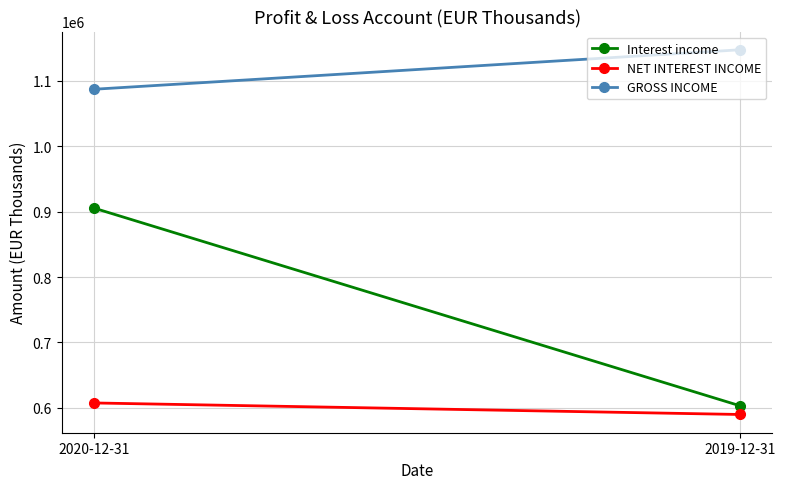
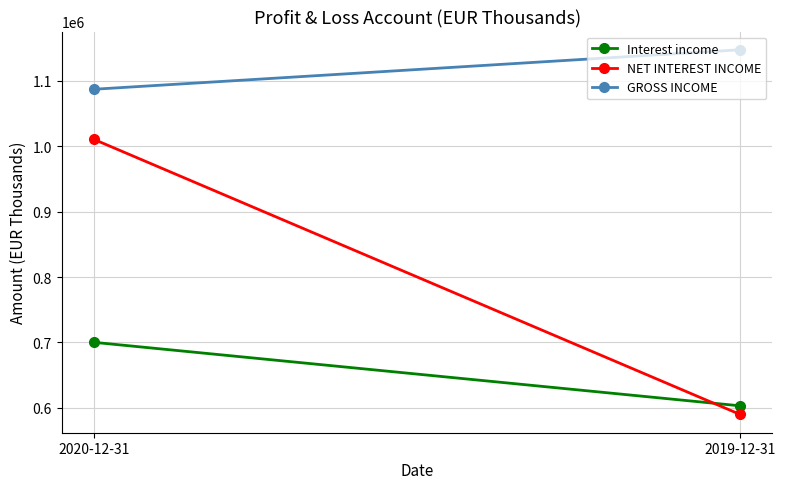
Interest income, 2020-12-31: 910000 -> 700000
NET INTEREST INCOME, 2020-12-31: 610000 -> 1010000
